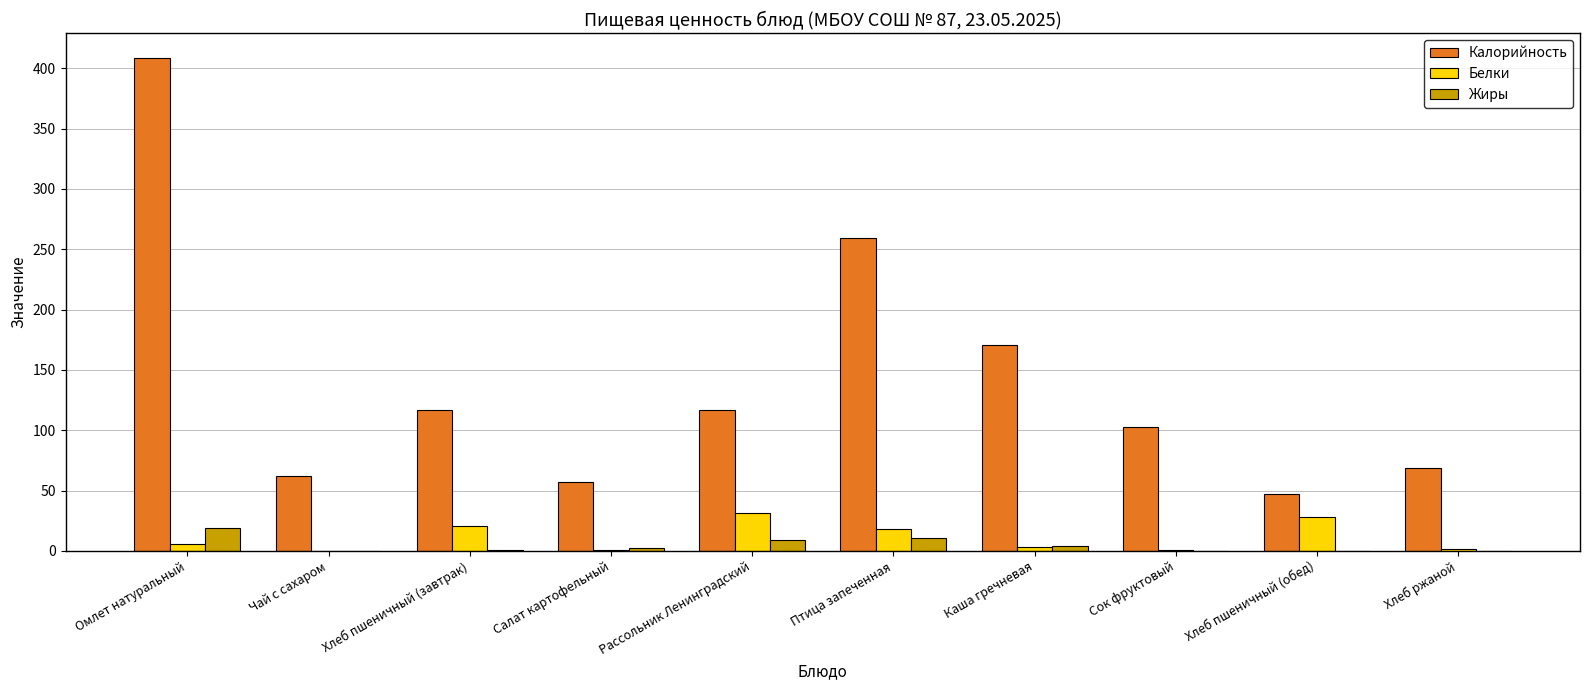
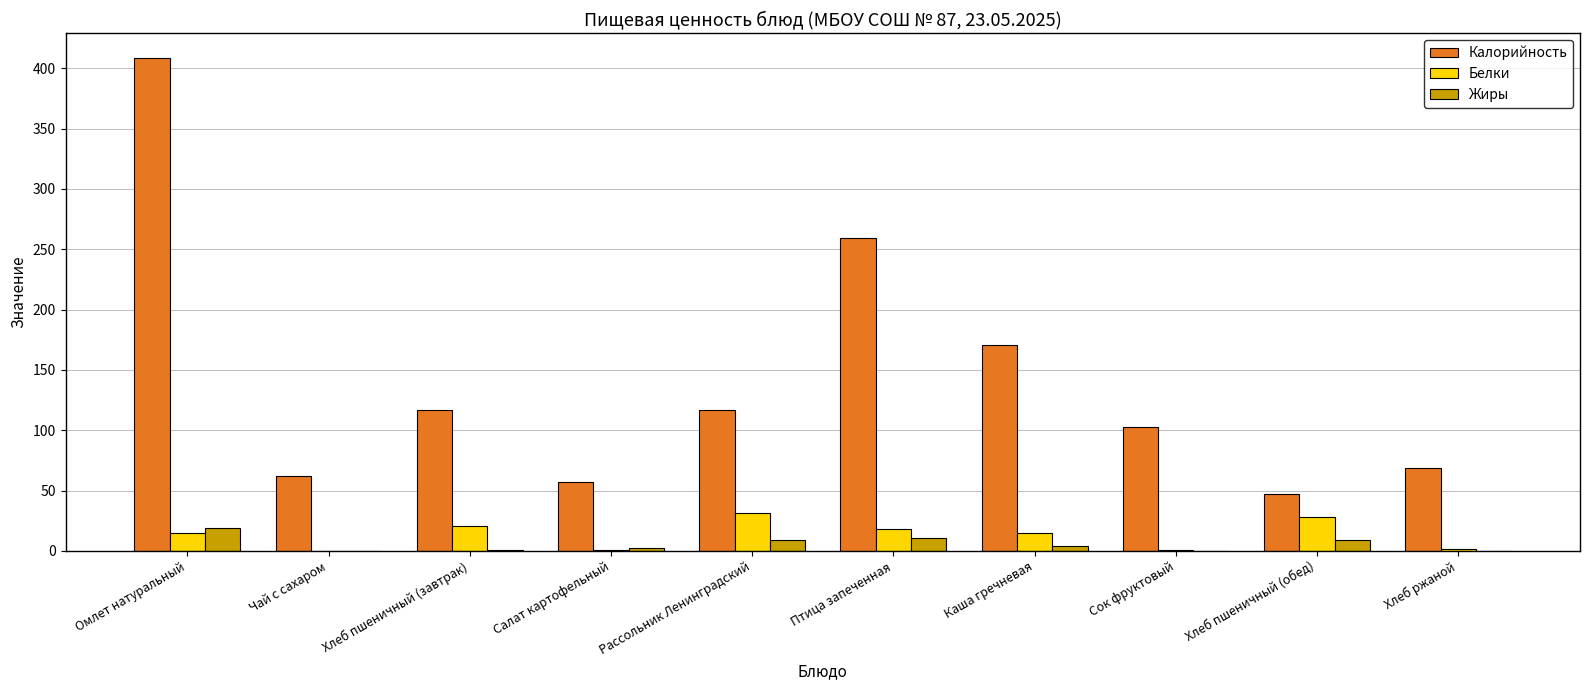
Белки, Омлет натуральный: 6 -> 15
Белки, Каша гречневая: 3 -> 15
Жиры, Хлеб пшеничный (обед): 0 -> 9
